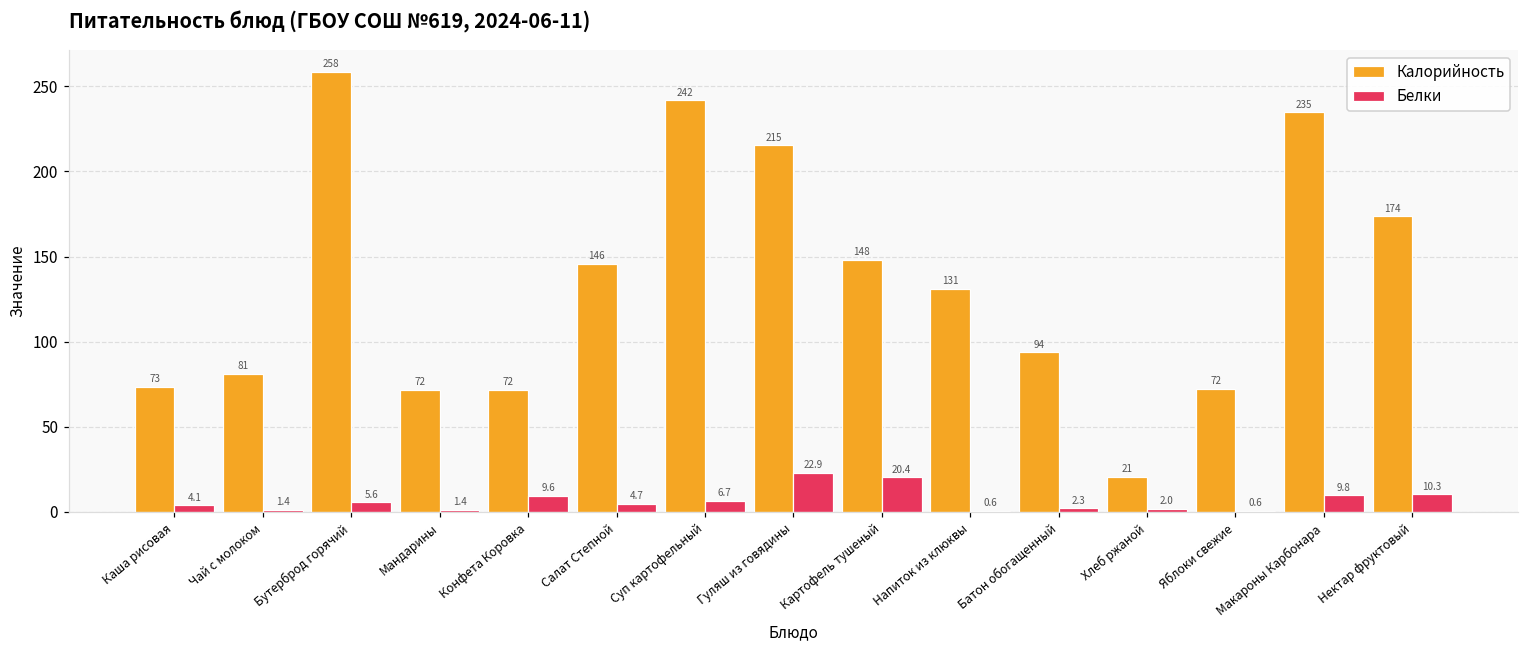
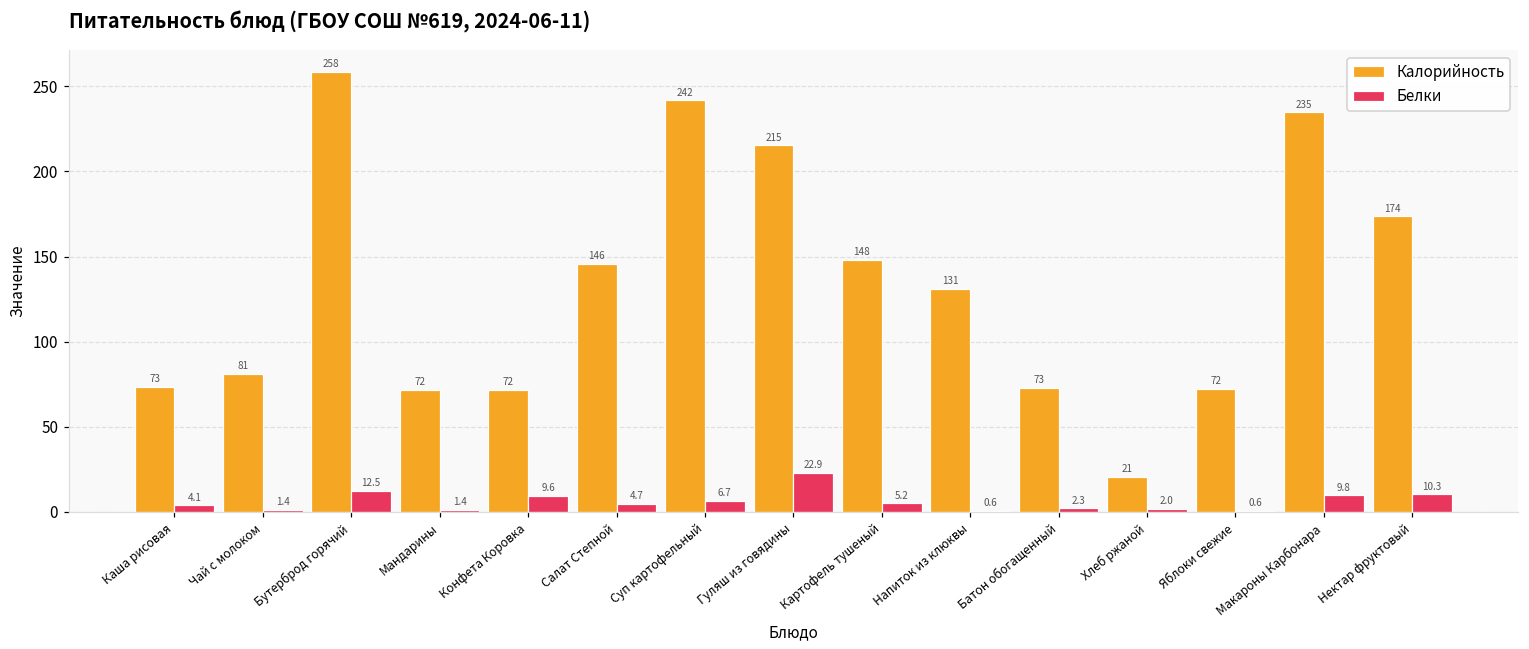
Белки, Бутерброд горячий: 5.6 -> 12.5
Белки, Картофель тушеный: 20.4 -> 5.2
Калорийность, Батон обогащенный: 94 -> 73
